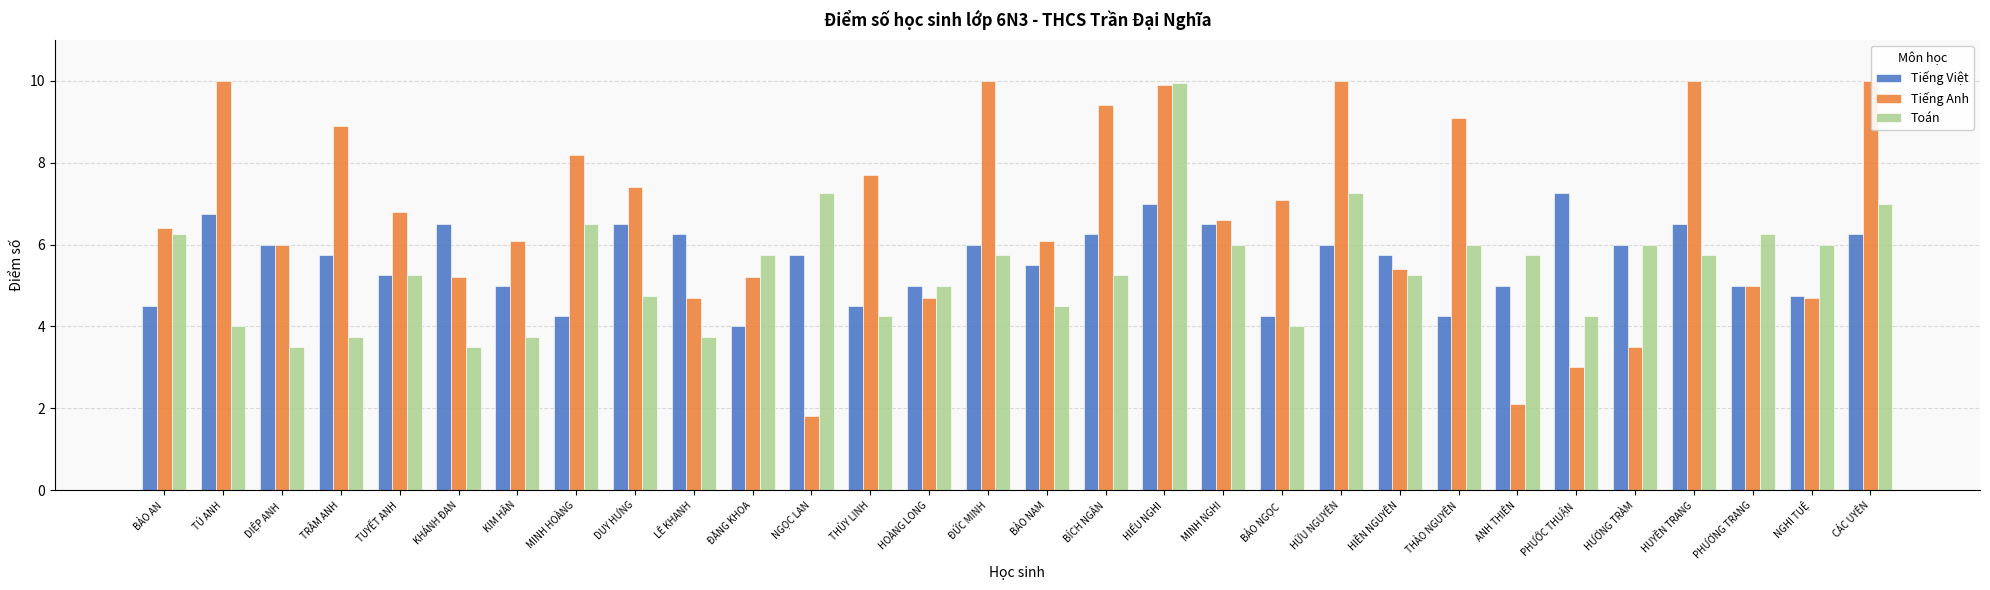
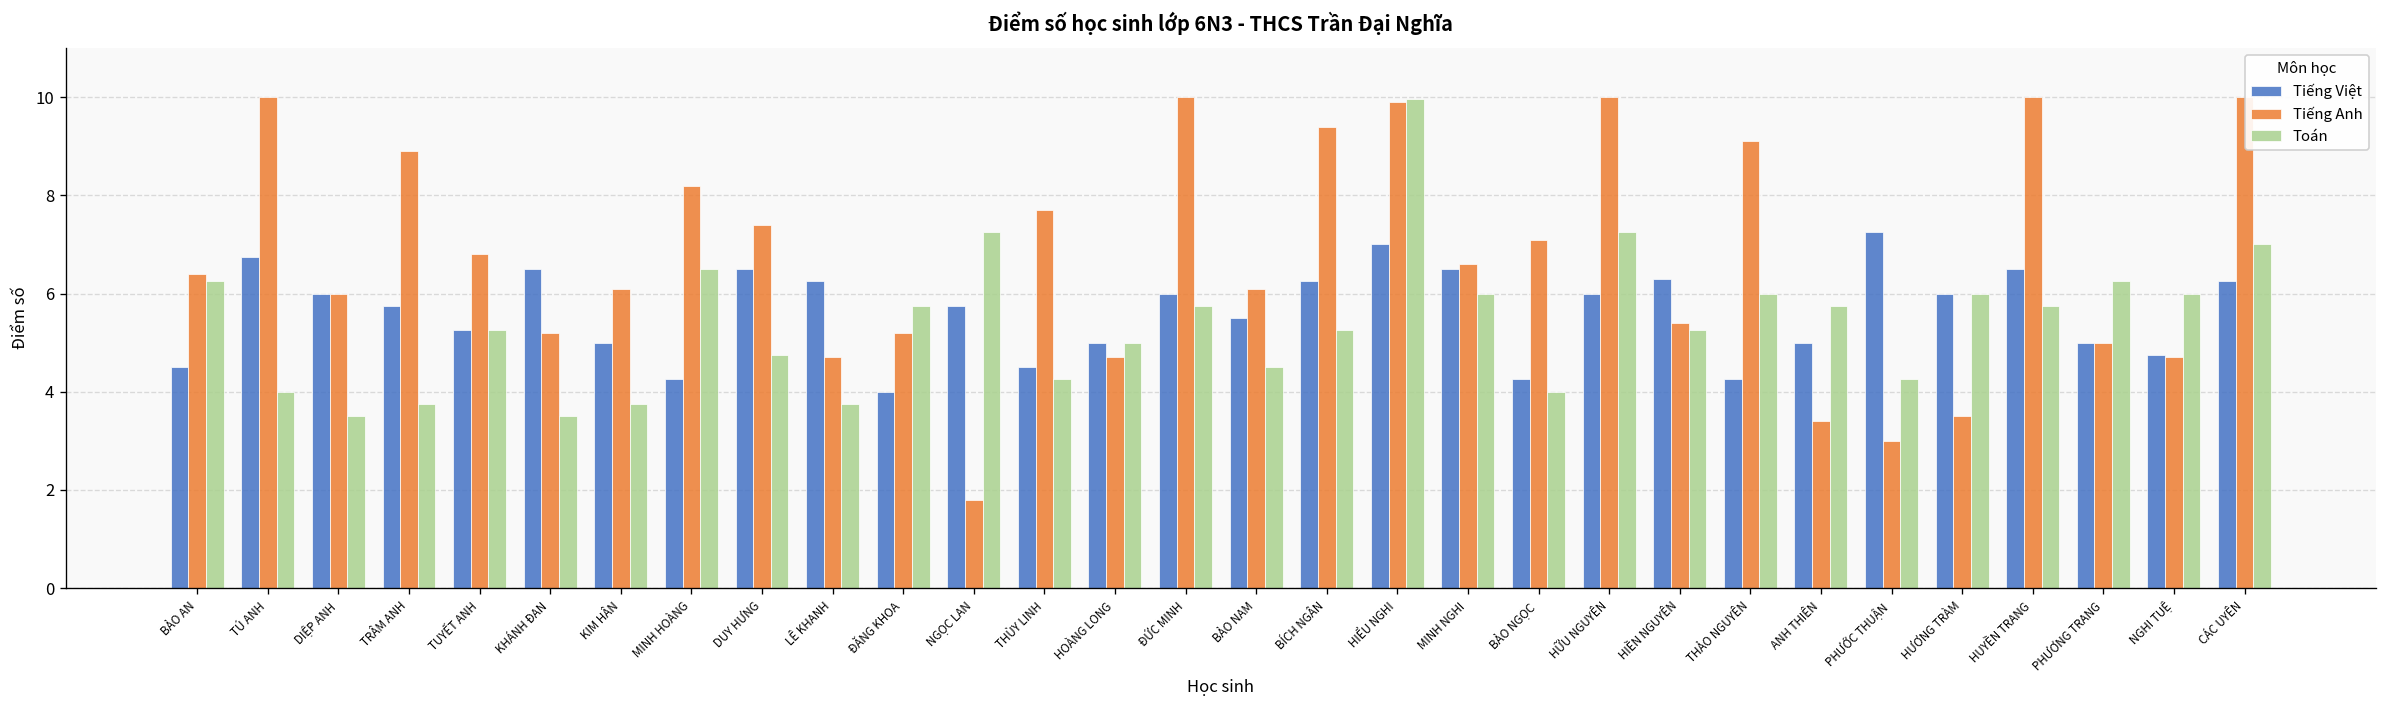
Tiếng Việt, HIỀN NGUYÊN: 5.8 -> 6.3
Tiếng Anh, ANH THIÊN: 2.1 -> 3.4
